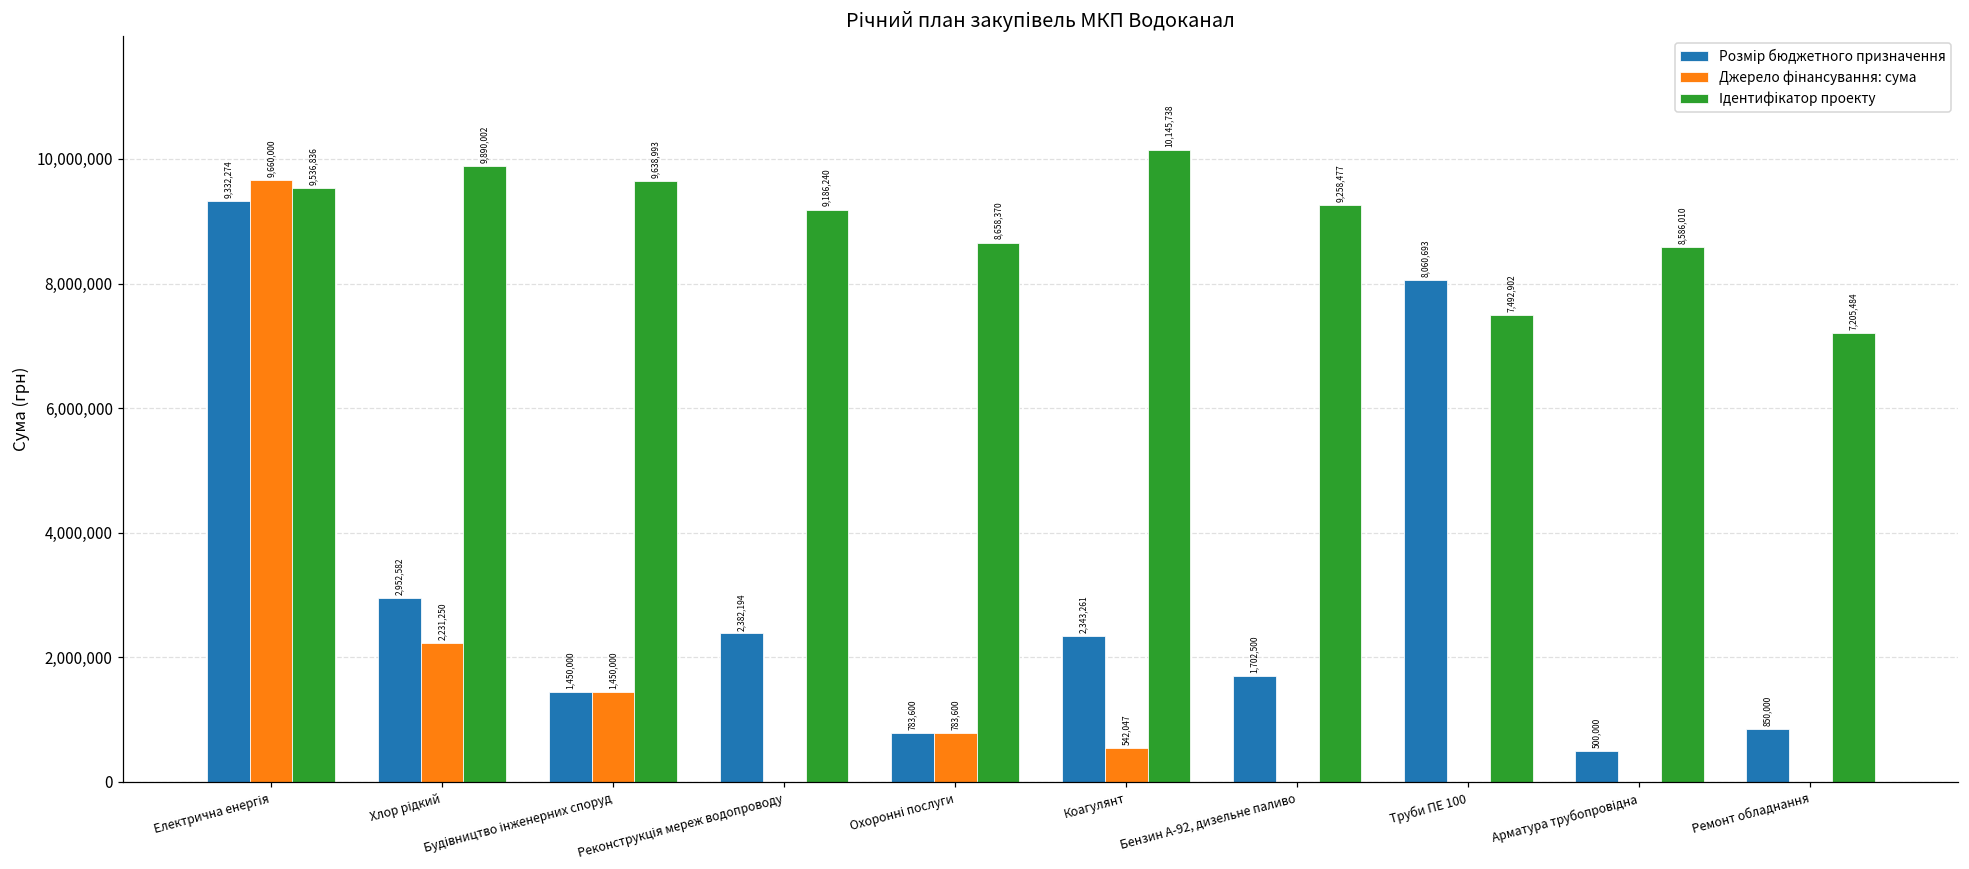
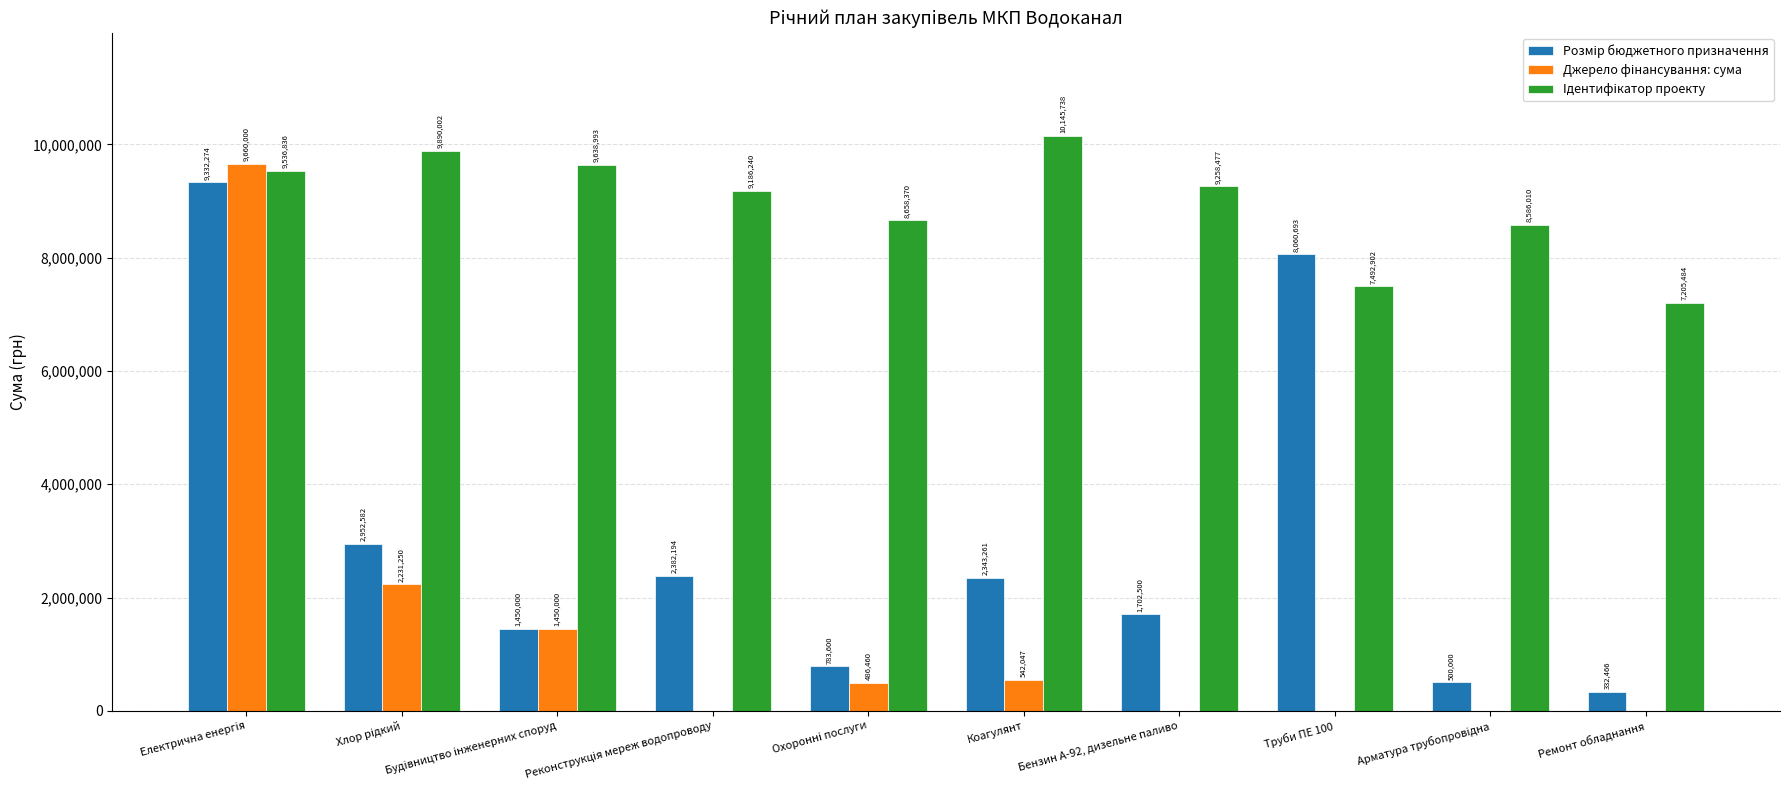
Джерело фінансування: сума, Охоронні послуги: 783,600 -> 486,460
Розмір бюджетного призначення, Ремонт обладнання: 850,000 -> 332,466
